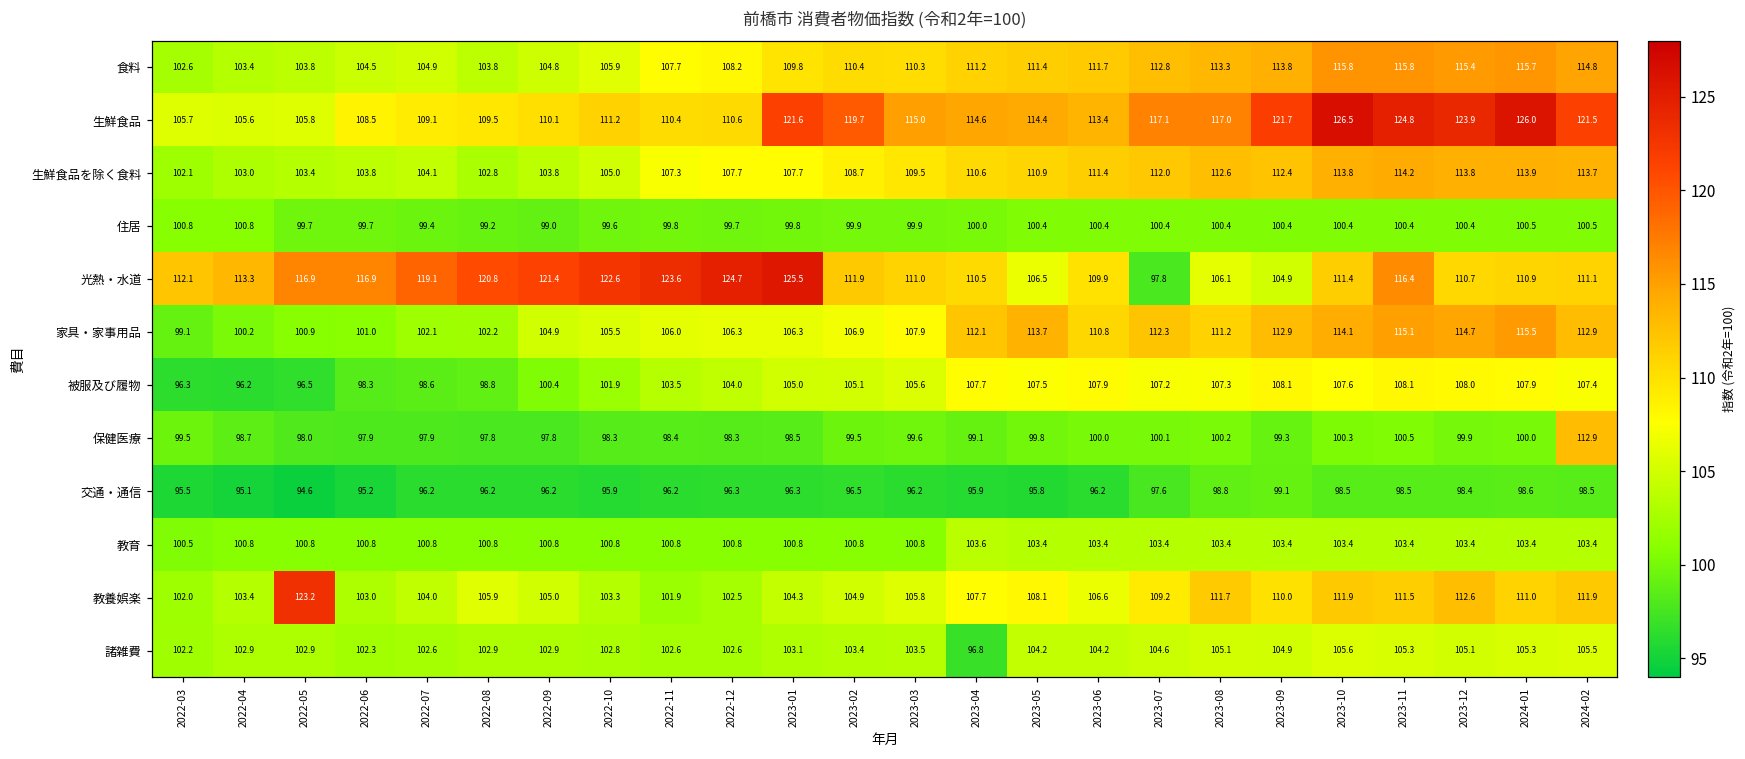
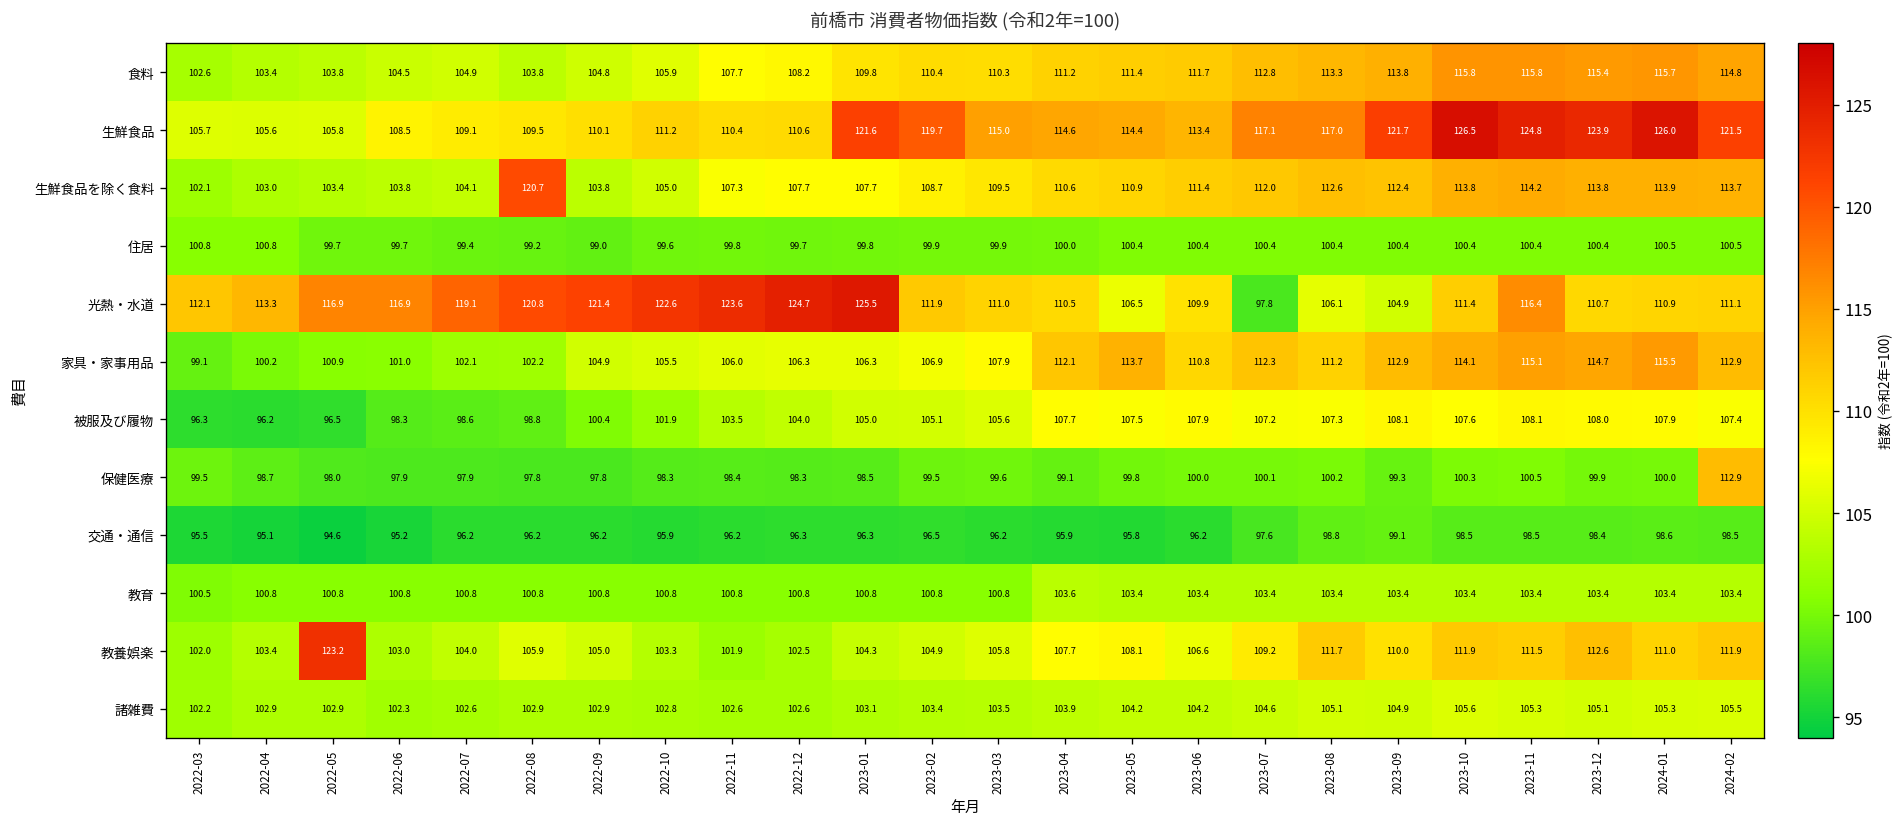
生鮮食品を除く食料, 2022-08: 102.8 -> 120.7
諸雑費, 2023-04: 96.8 -> 103.9
